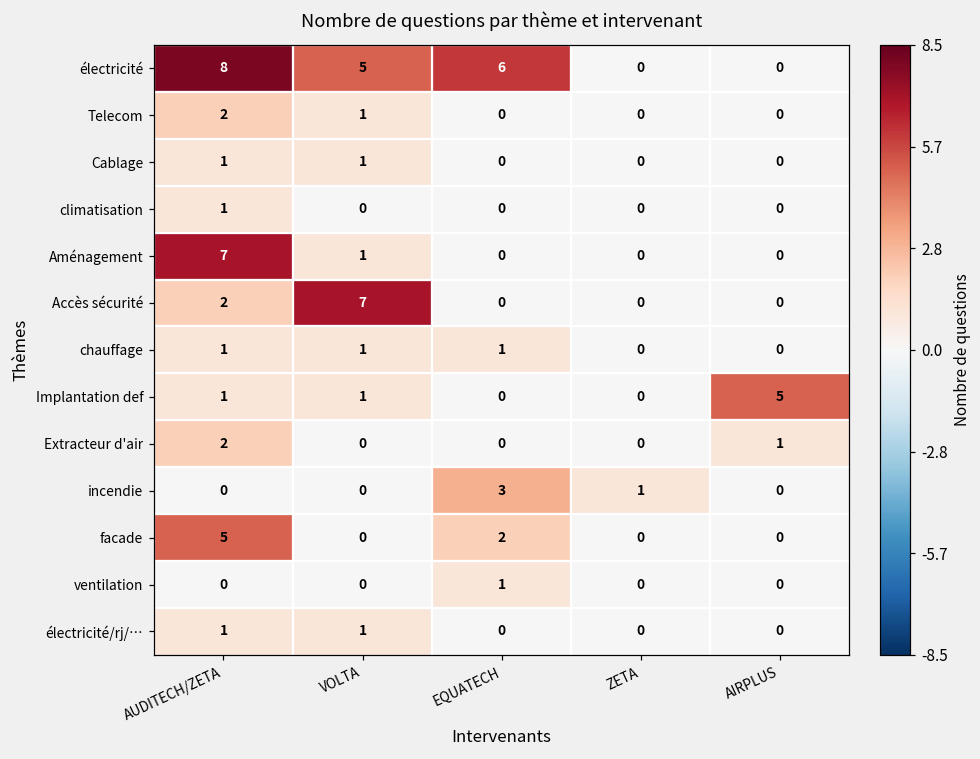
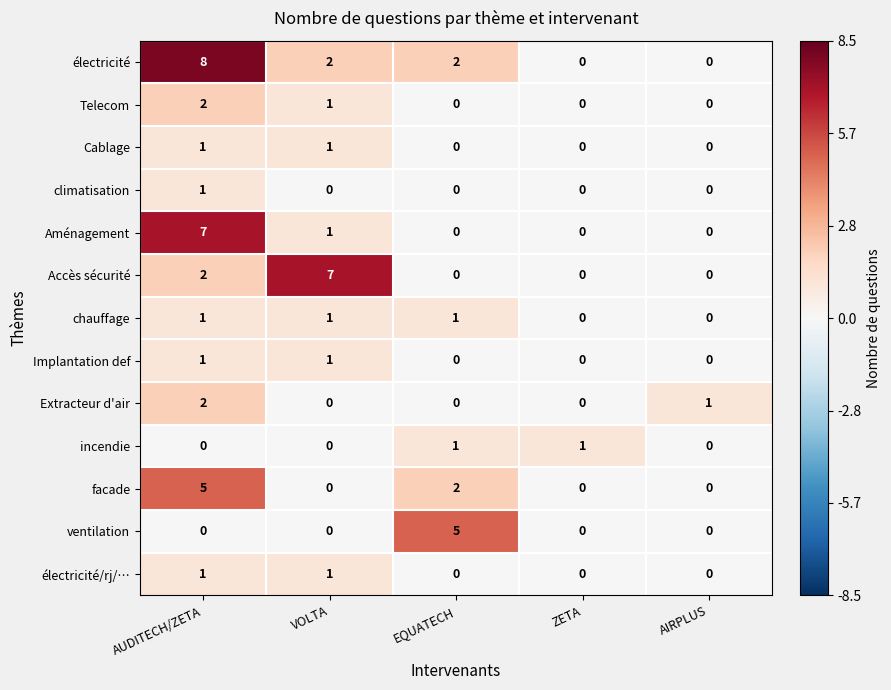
électricité, VOLTA: 5 -> 2
électricité, EQUATECH: 6 -> 2
Implantation def, AIRPLUS: 5 -> 0
incendie, EQUATECH: 3 -> 1
ventilation, EQUATECH: 1 -> 5
